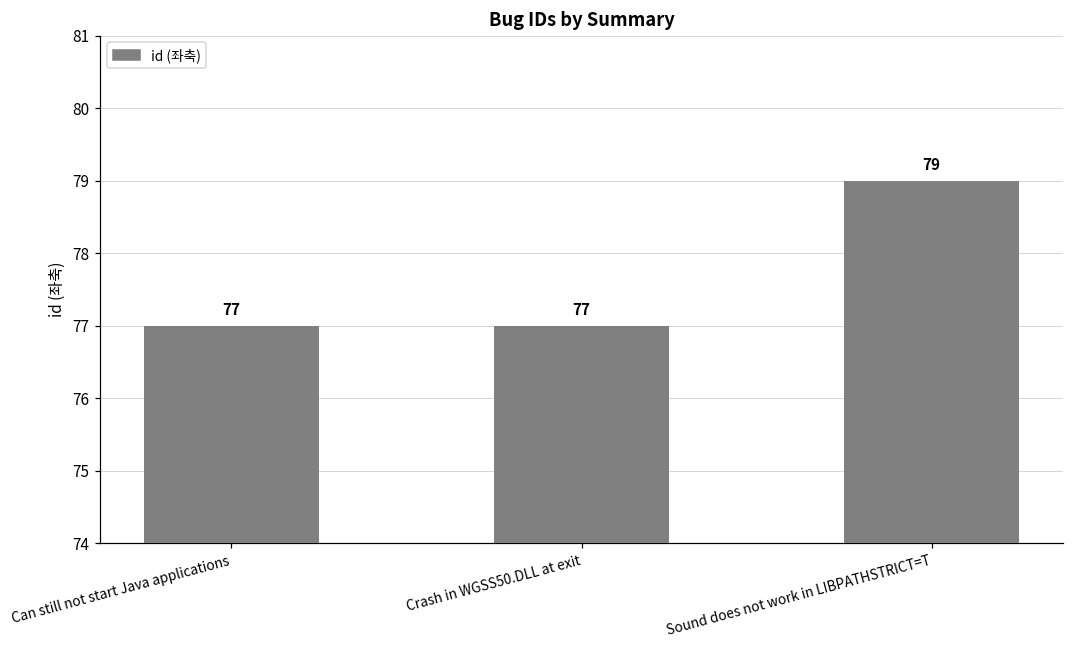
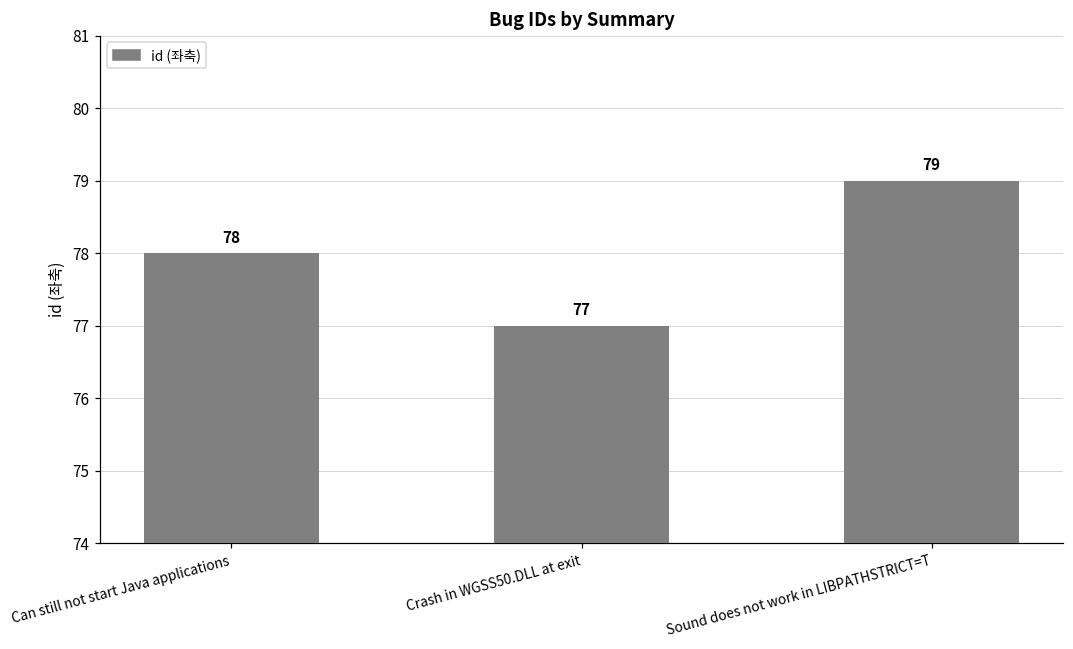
Can still not start Java applications: 77 -> 78
